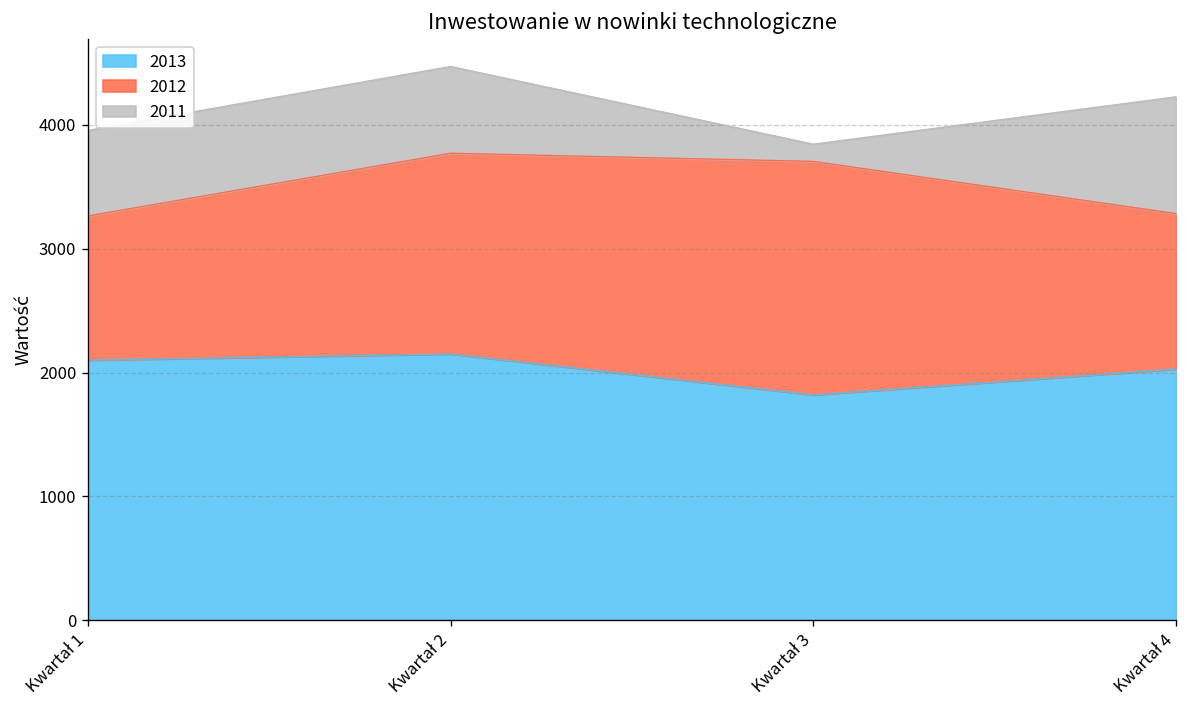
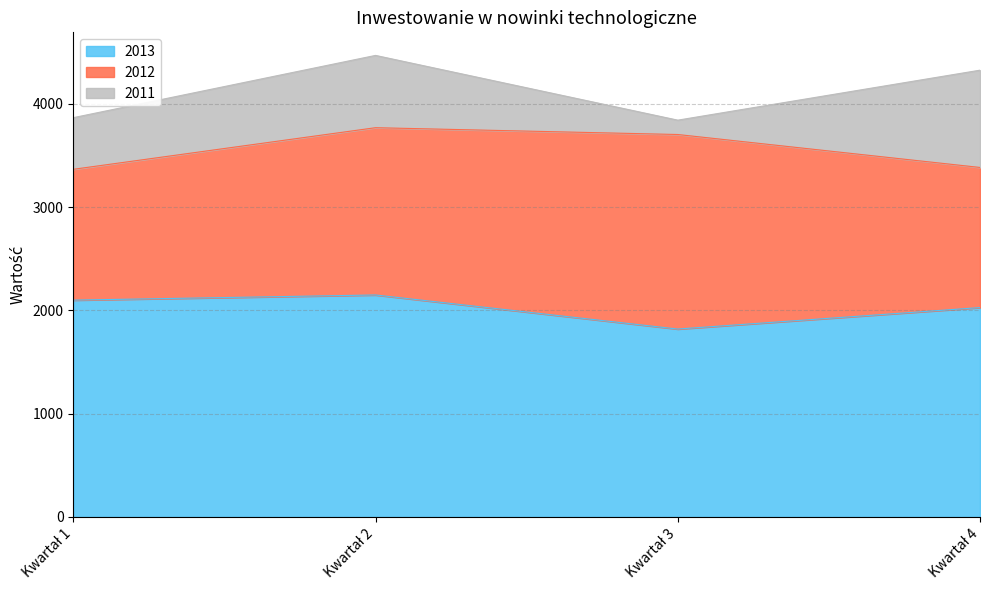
2012, Kwartał 1: 1160 -> 1270
2011, Kwartał 1: 690 -> 500
2012, Kwartał 4: 1260 -> 1360
